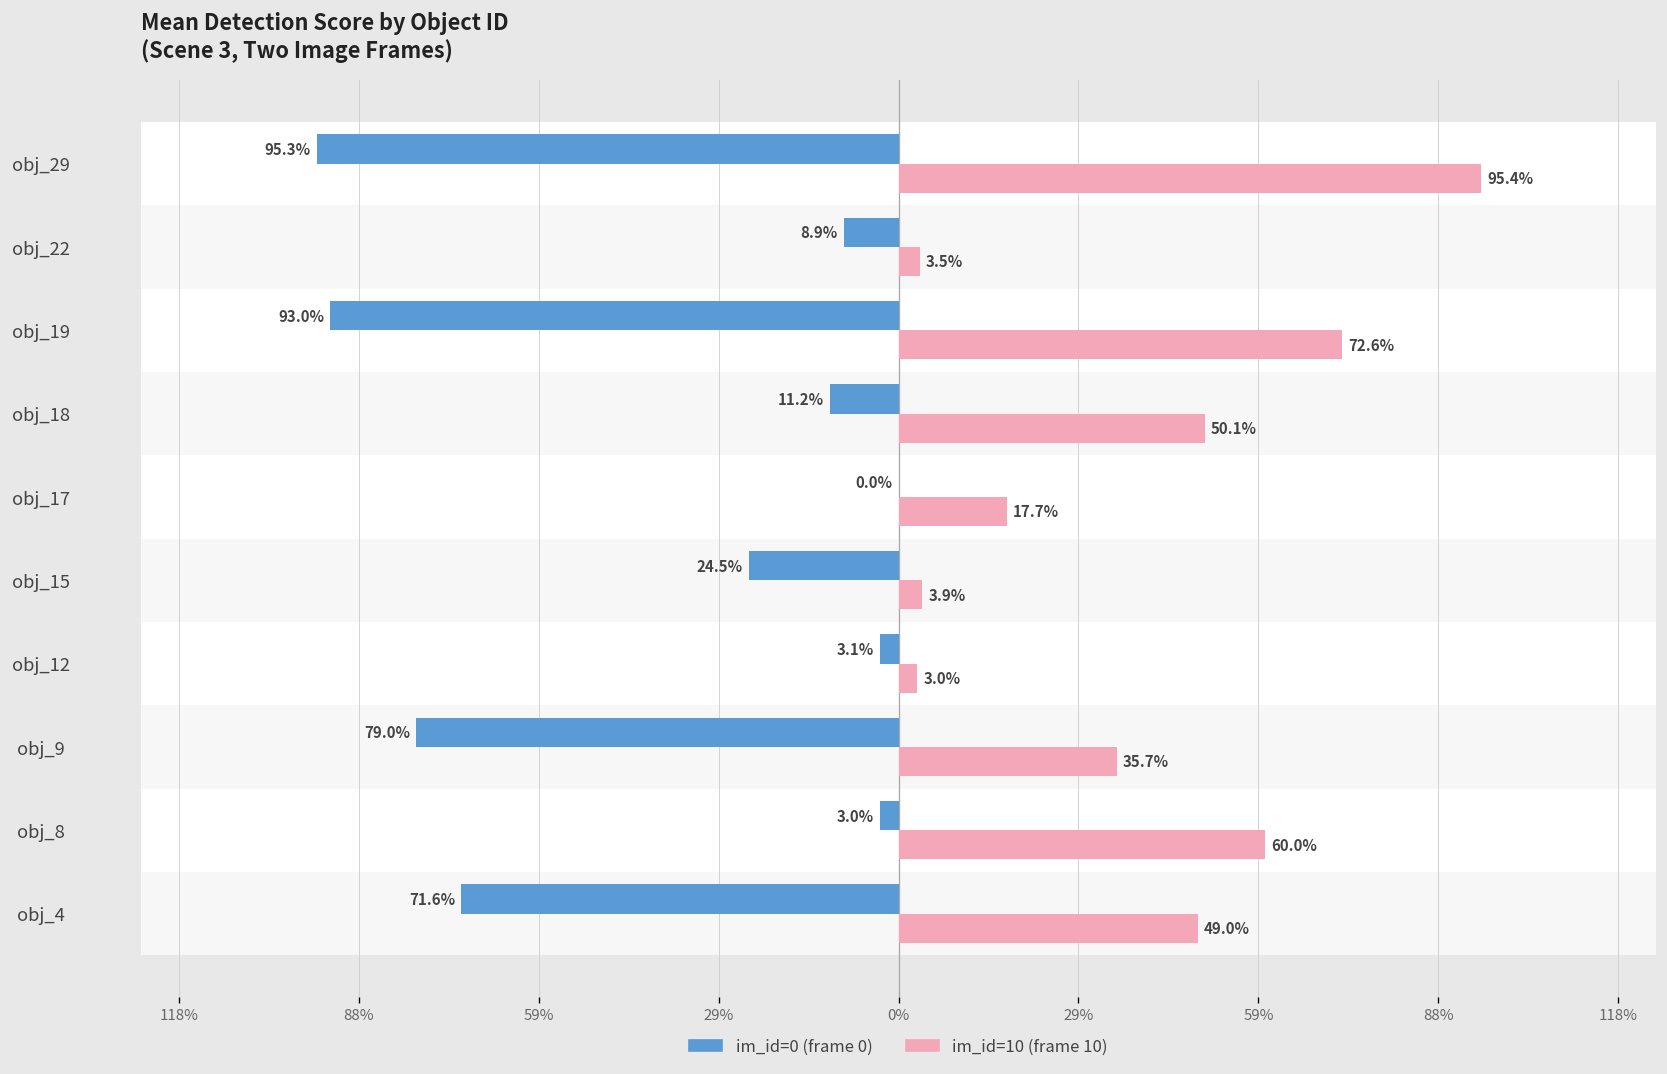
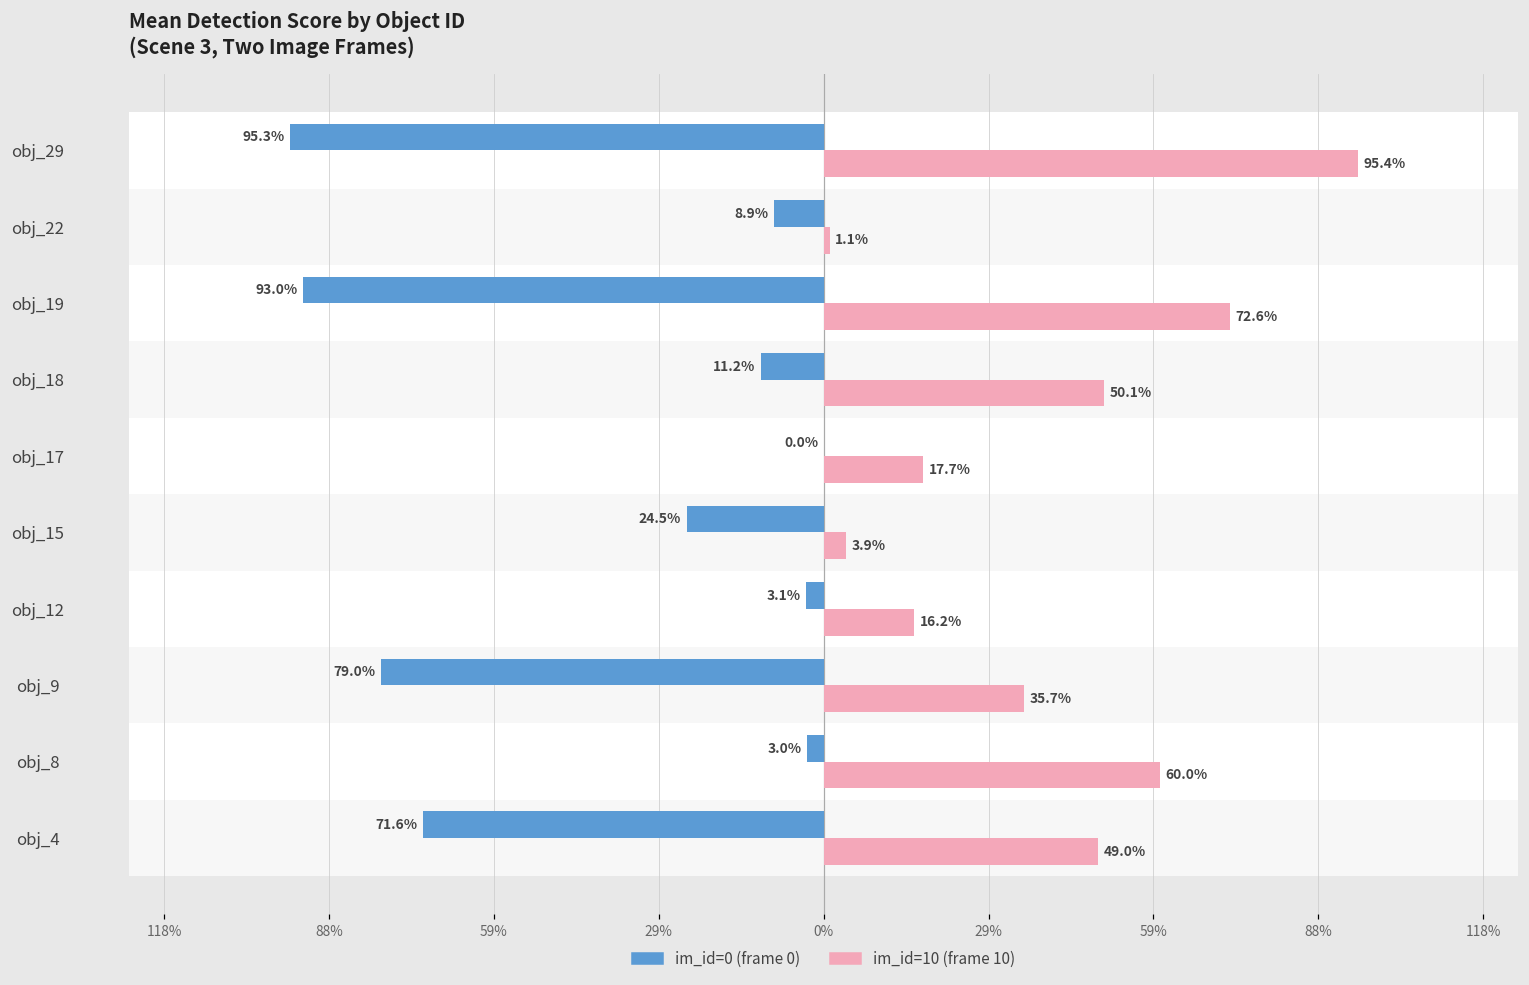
im_id=10 (frame 10), obj_22: 3.5% -> 1.1%
im_id=10 (frame 10), obj_12: 3.0% -> 16.2%
